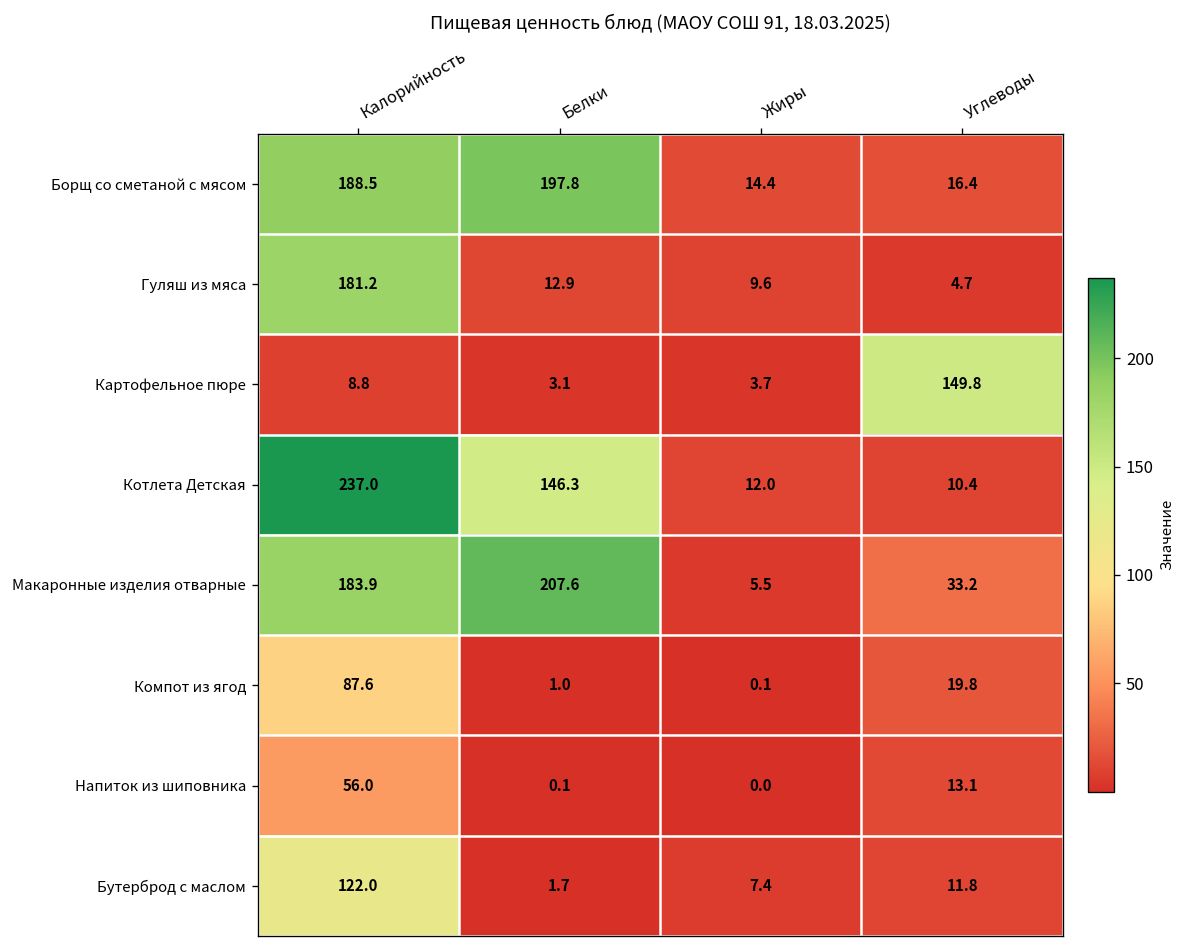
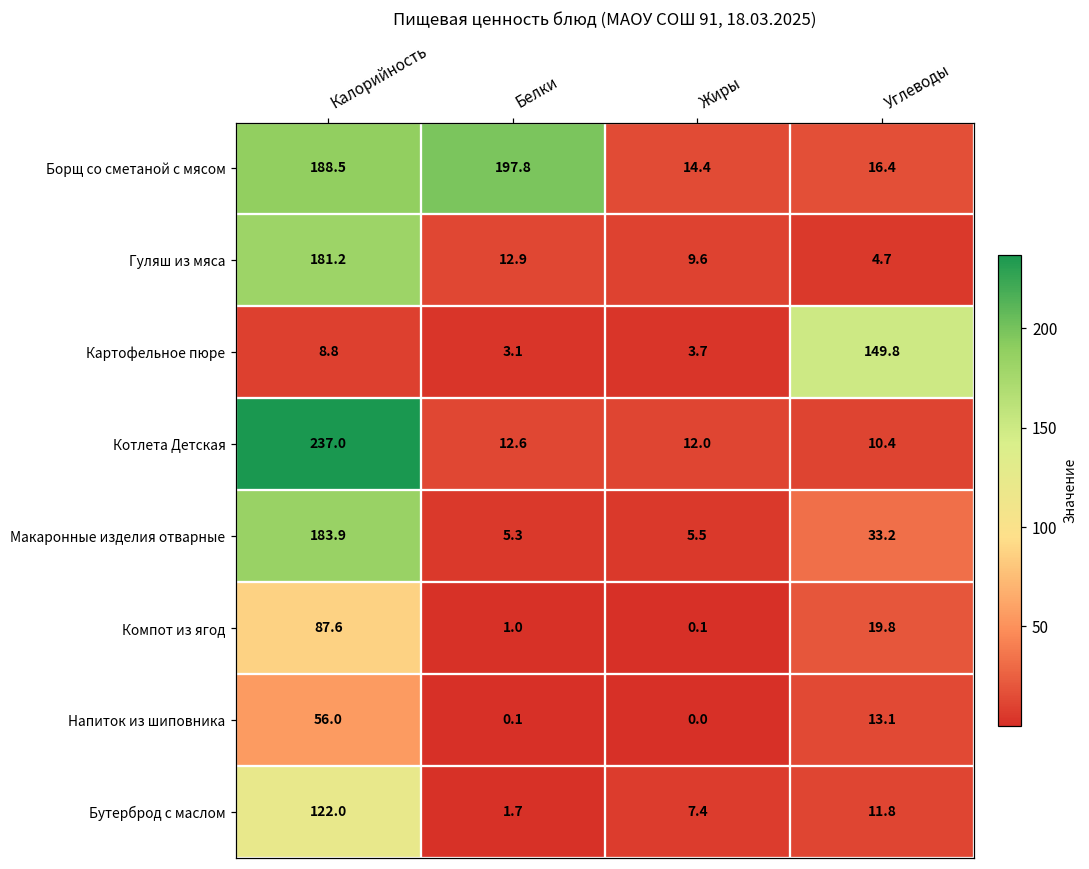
Котлета Детская, Белки: 146.3 -> 12.6
Макаронные изделия отварные, Белки: 207.6 -> 5.3
